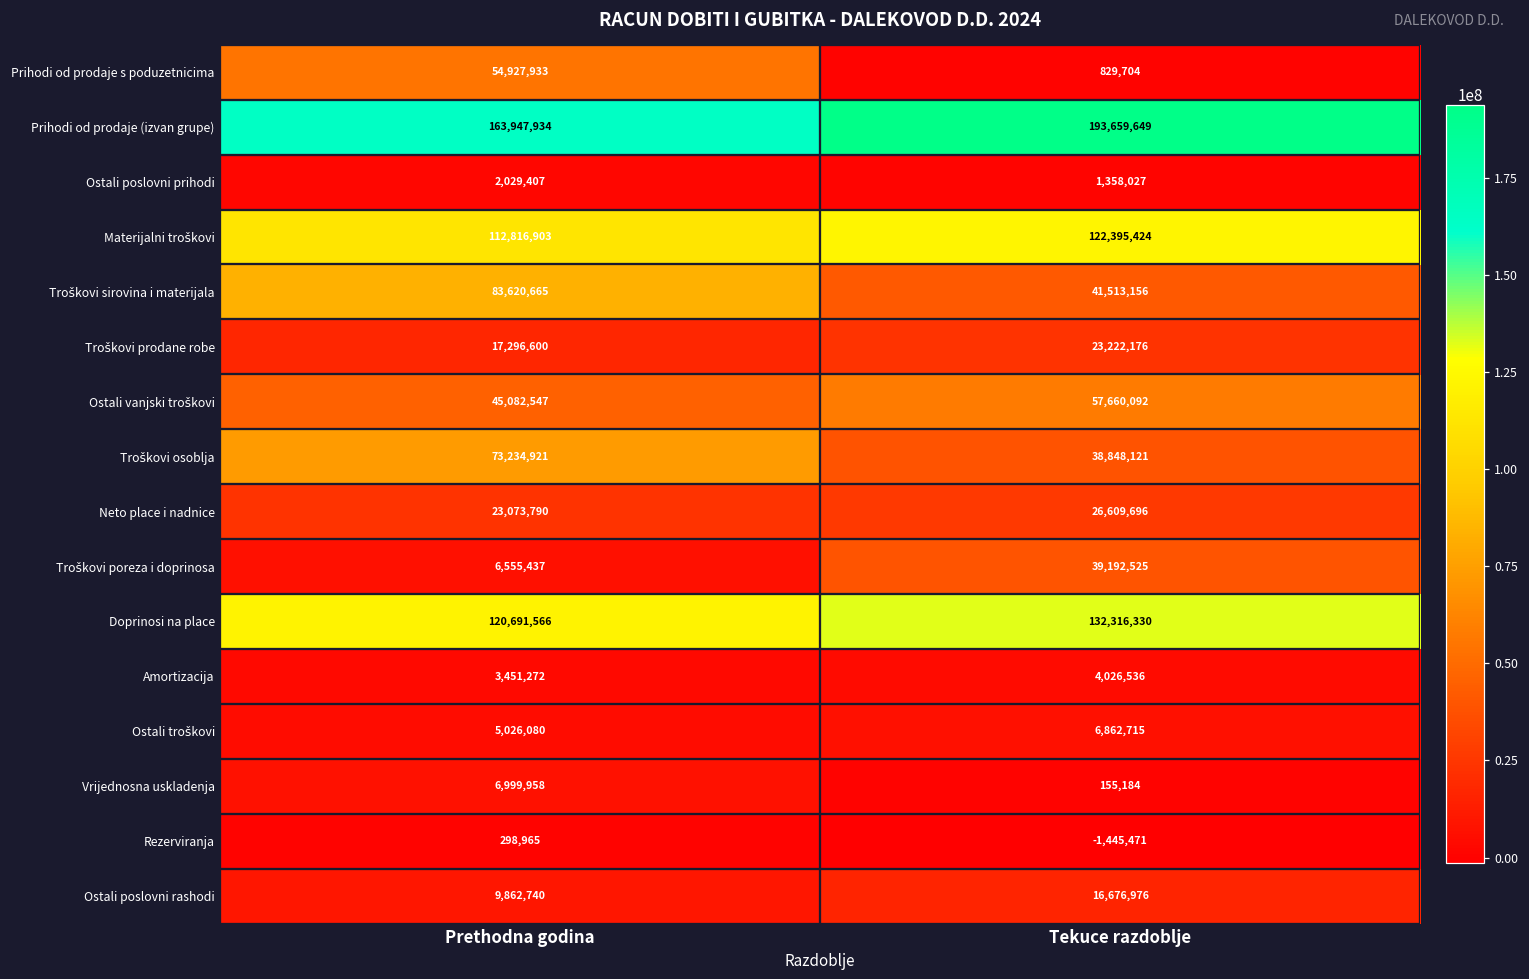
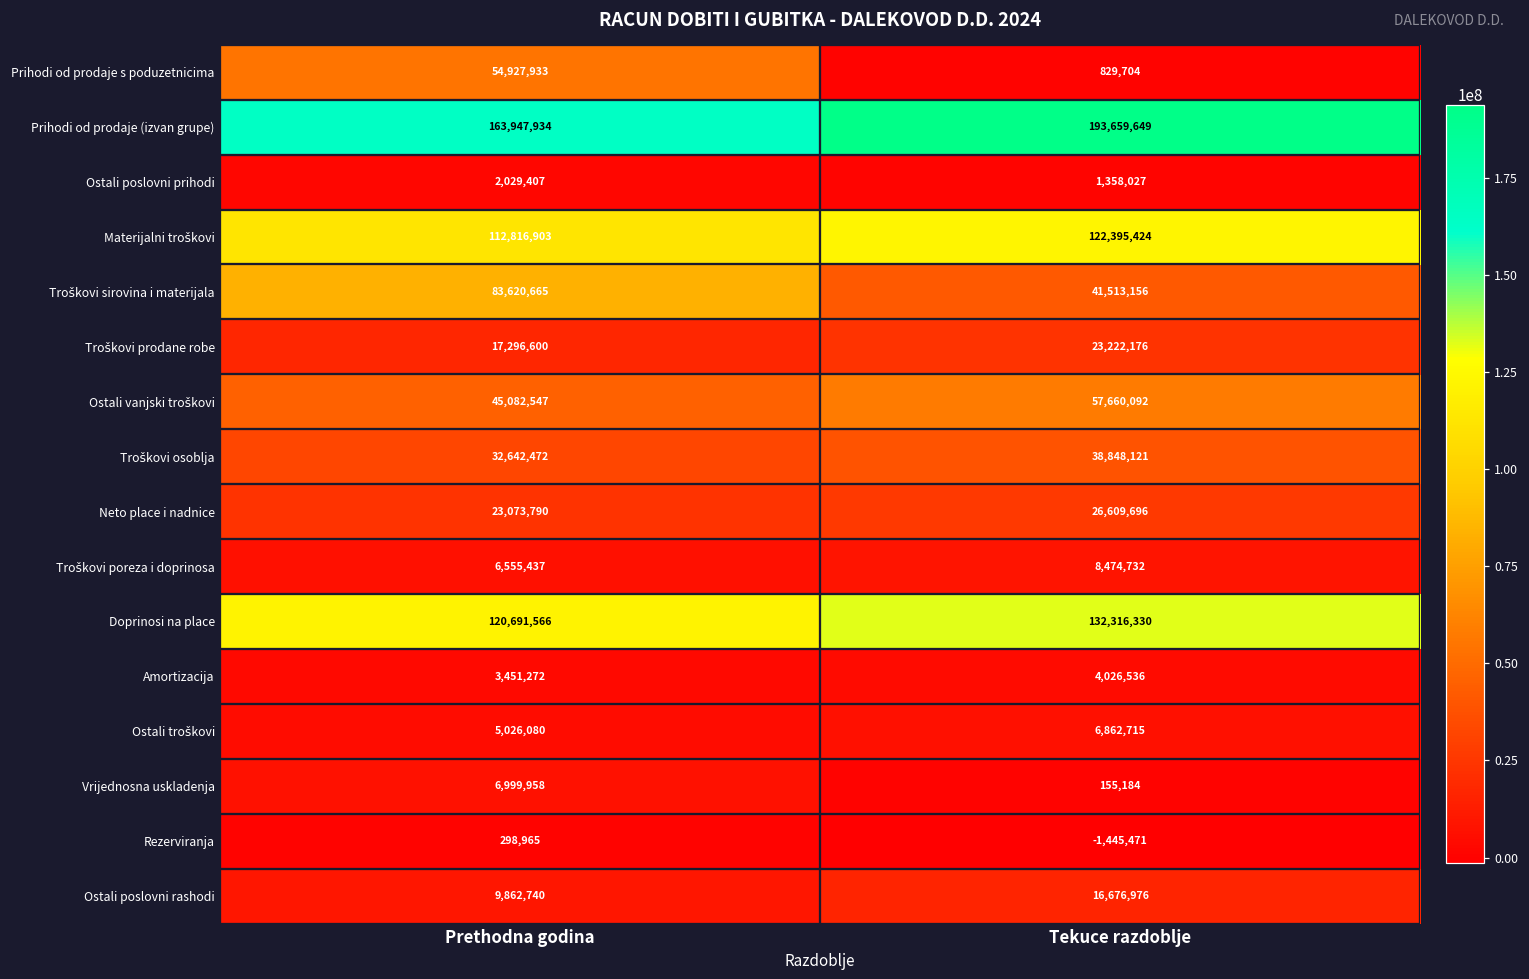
Troškovi osoblja, Prethodna godina: 73,234,921 -> 32,642,472
Troškovi poreza i doprinosa, Tekuce razdoblje: 39,192,525 -> 8,474,732
